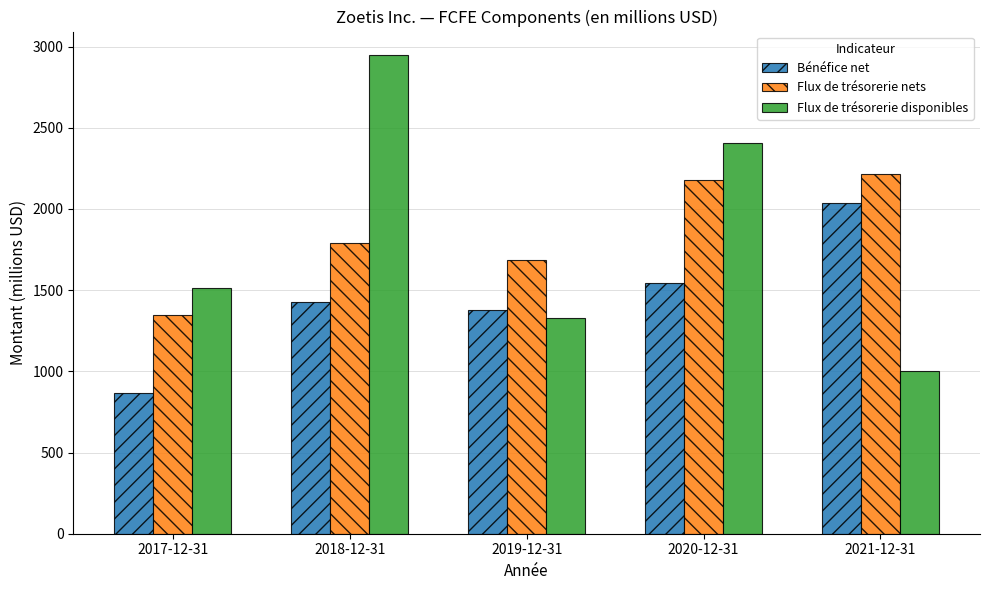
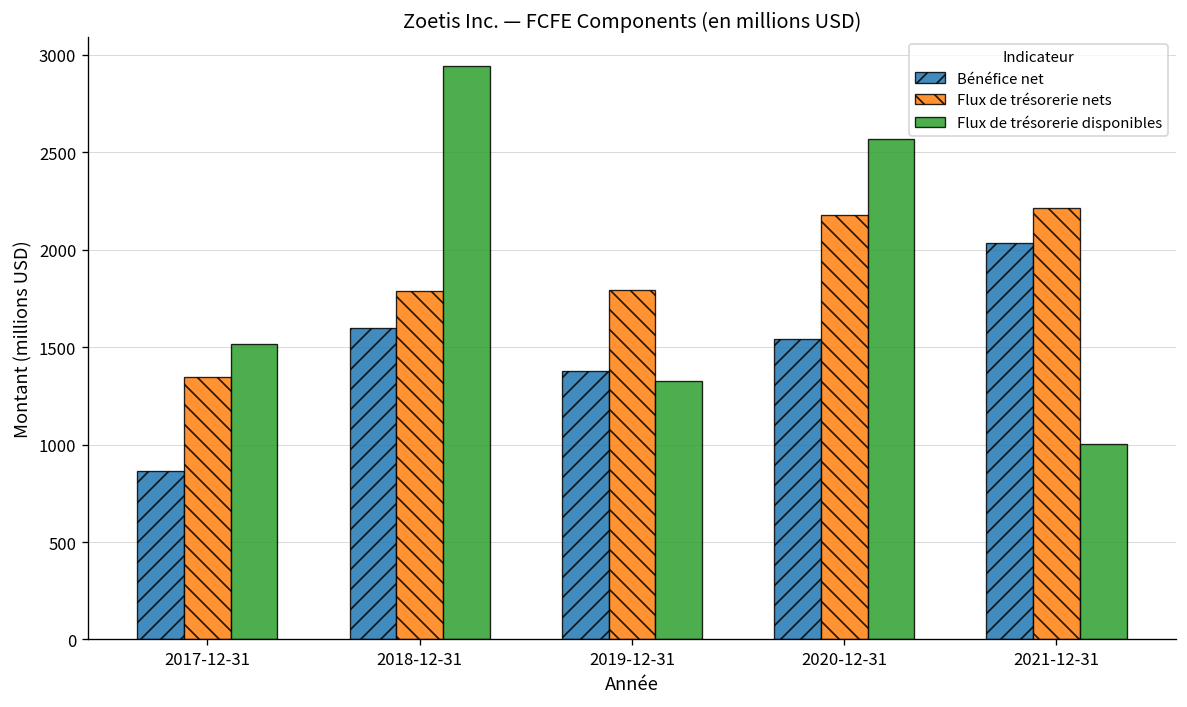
Bénéfice net, 2018-12-31: 1430 -> 1600
Flux de trésorerie nets, 2019-12-31: 1680 -> 1800
Flux de trésorerie disponibles, 2020-12-31: 2410 -> 2570
